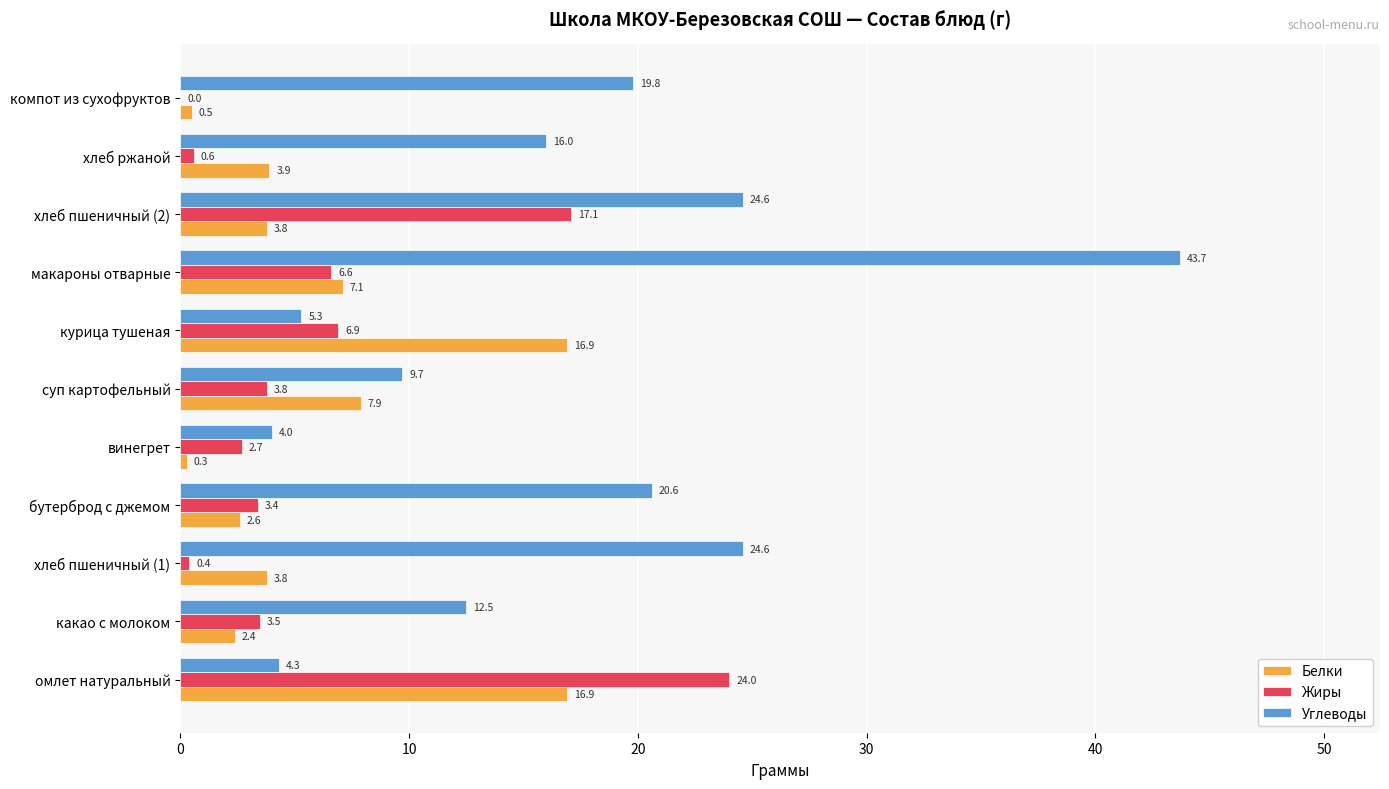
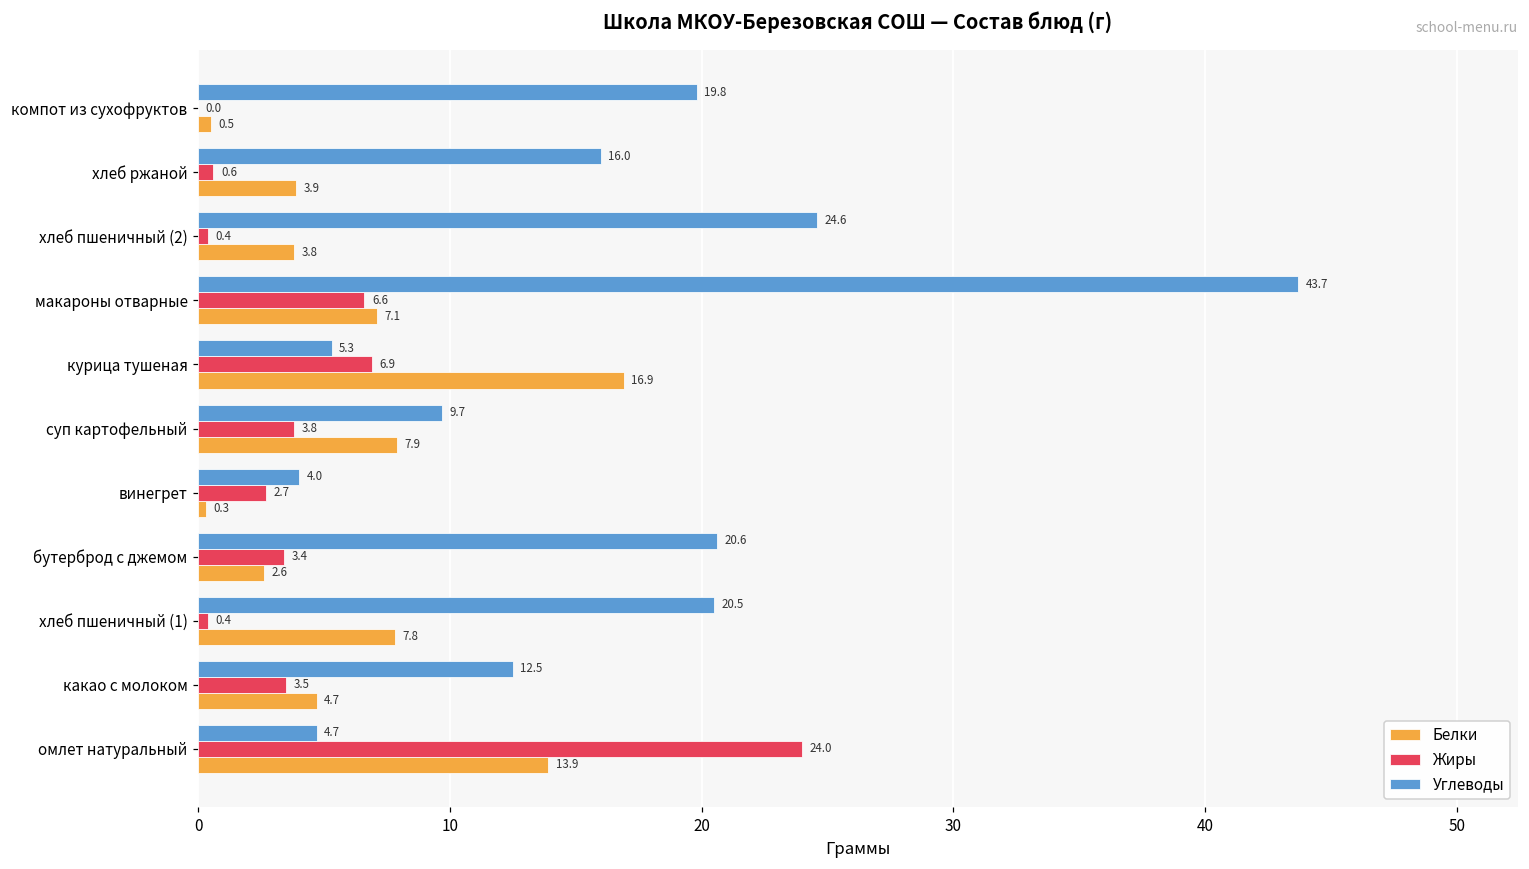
Жиры, хлеб пшеничный (2): 17.1 -> 0.4
Углеводы, хлеб пшеничный (1): 24.6 -> 20.5
Белки, хлеб пшеничный (1): 3.8 -> 7.8
Белки, какао с молоком: 2.4 -> 4.7
Углеводы, омлет натуральный: 4.3 -> 4.7
Белки, омлет натуральный: 16.9 -> 13.9
